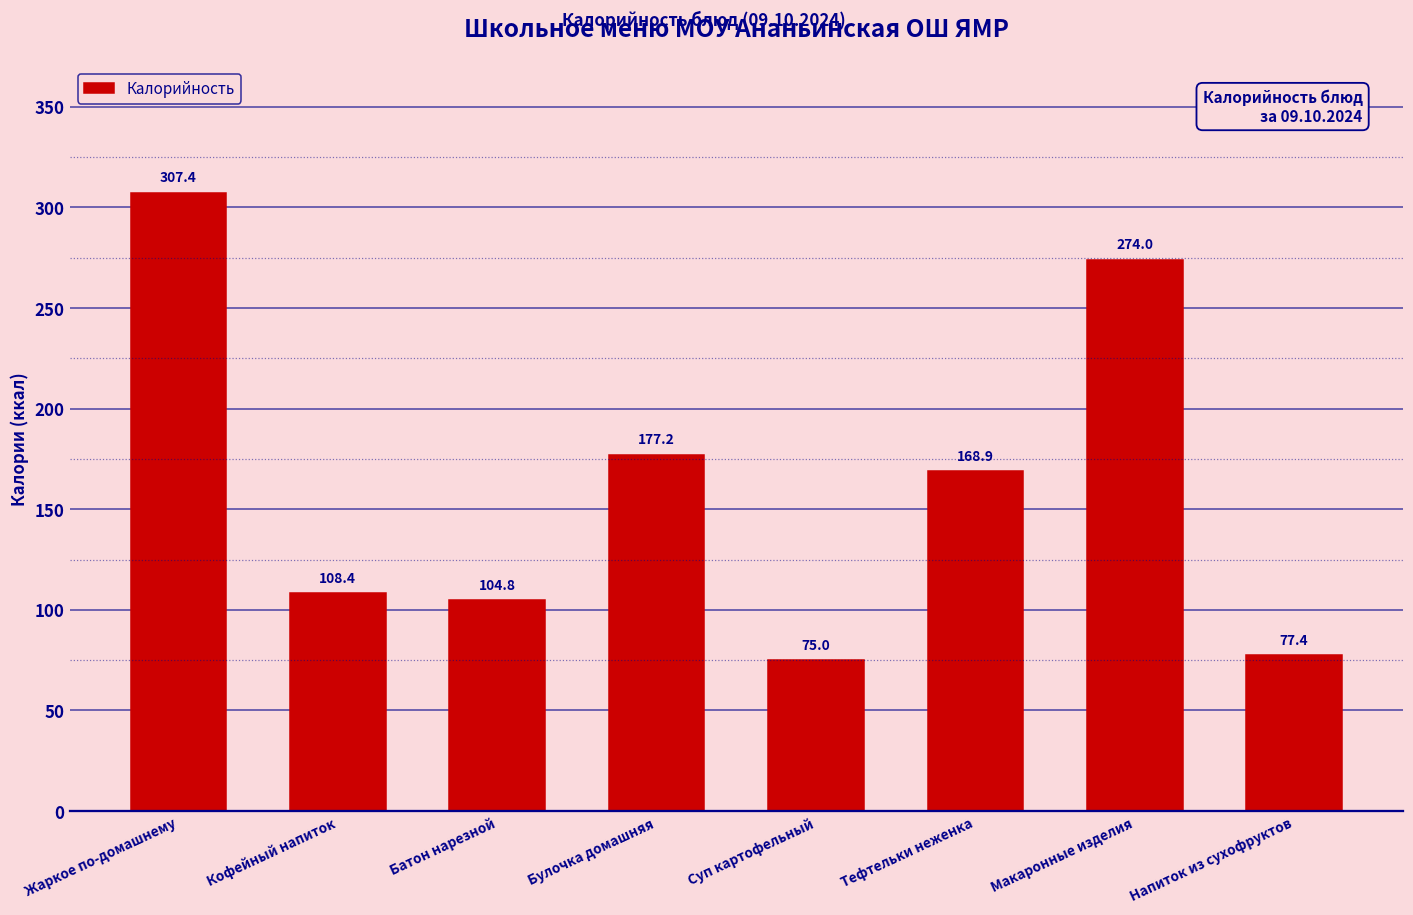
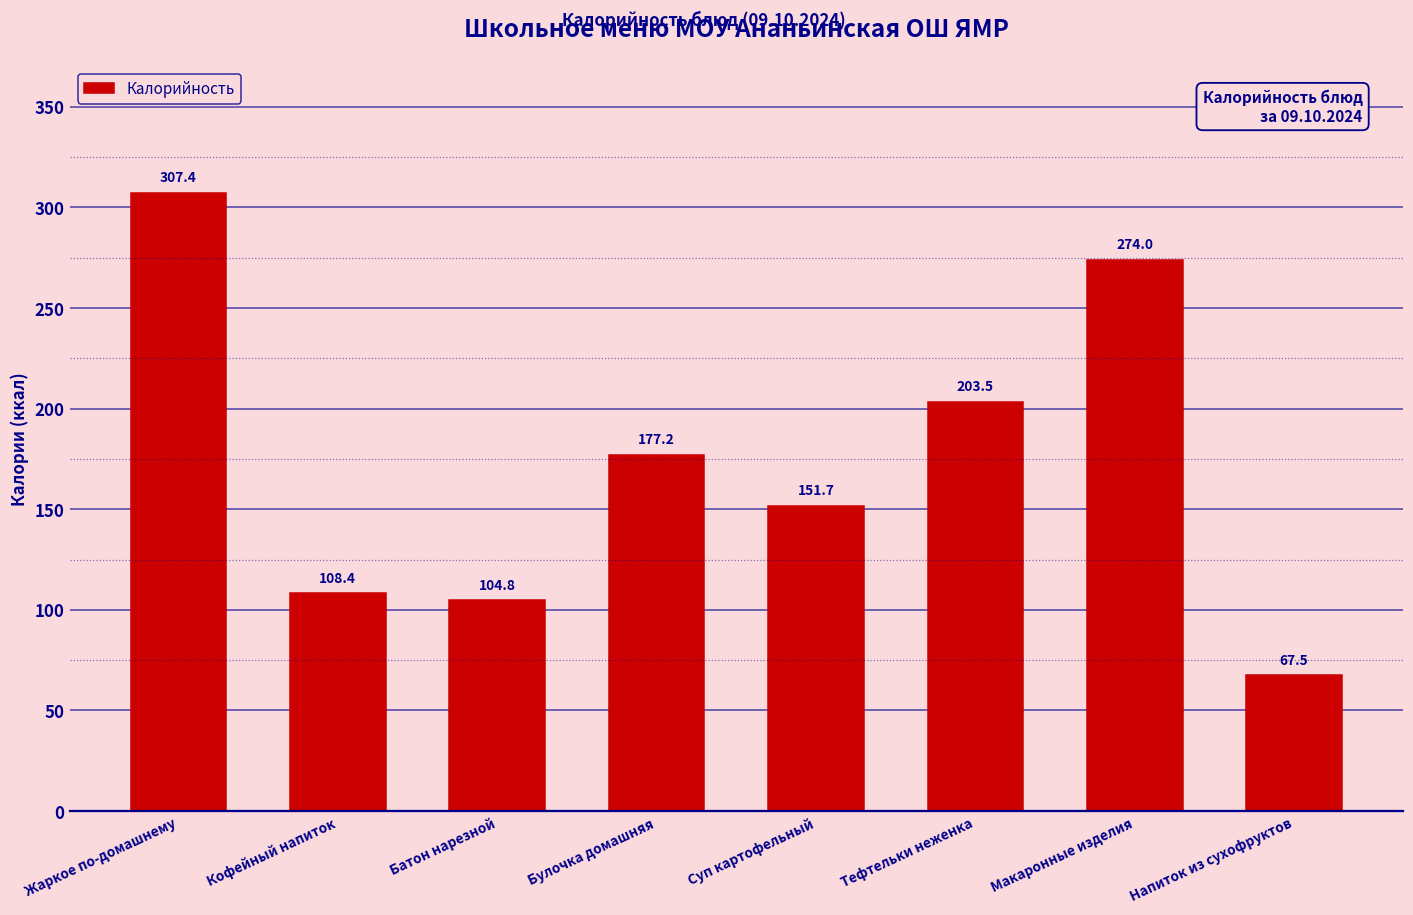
Суп картофельный: 75.0 -> 151.7
Тефтельки неженка: 168.9 -> 203.5
Напиток из сухофруктов: 77.4 -> 67.5
